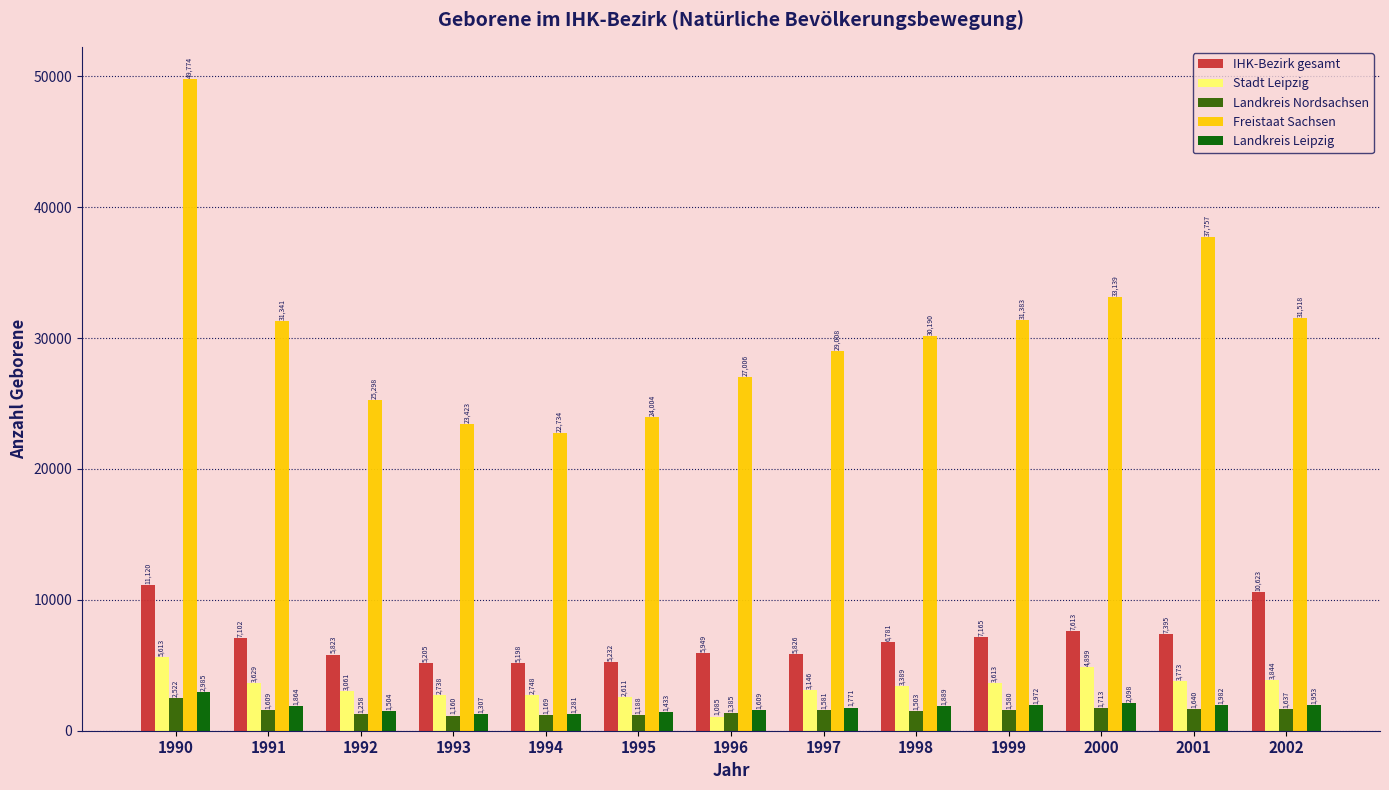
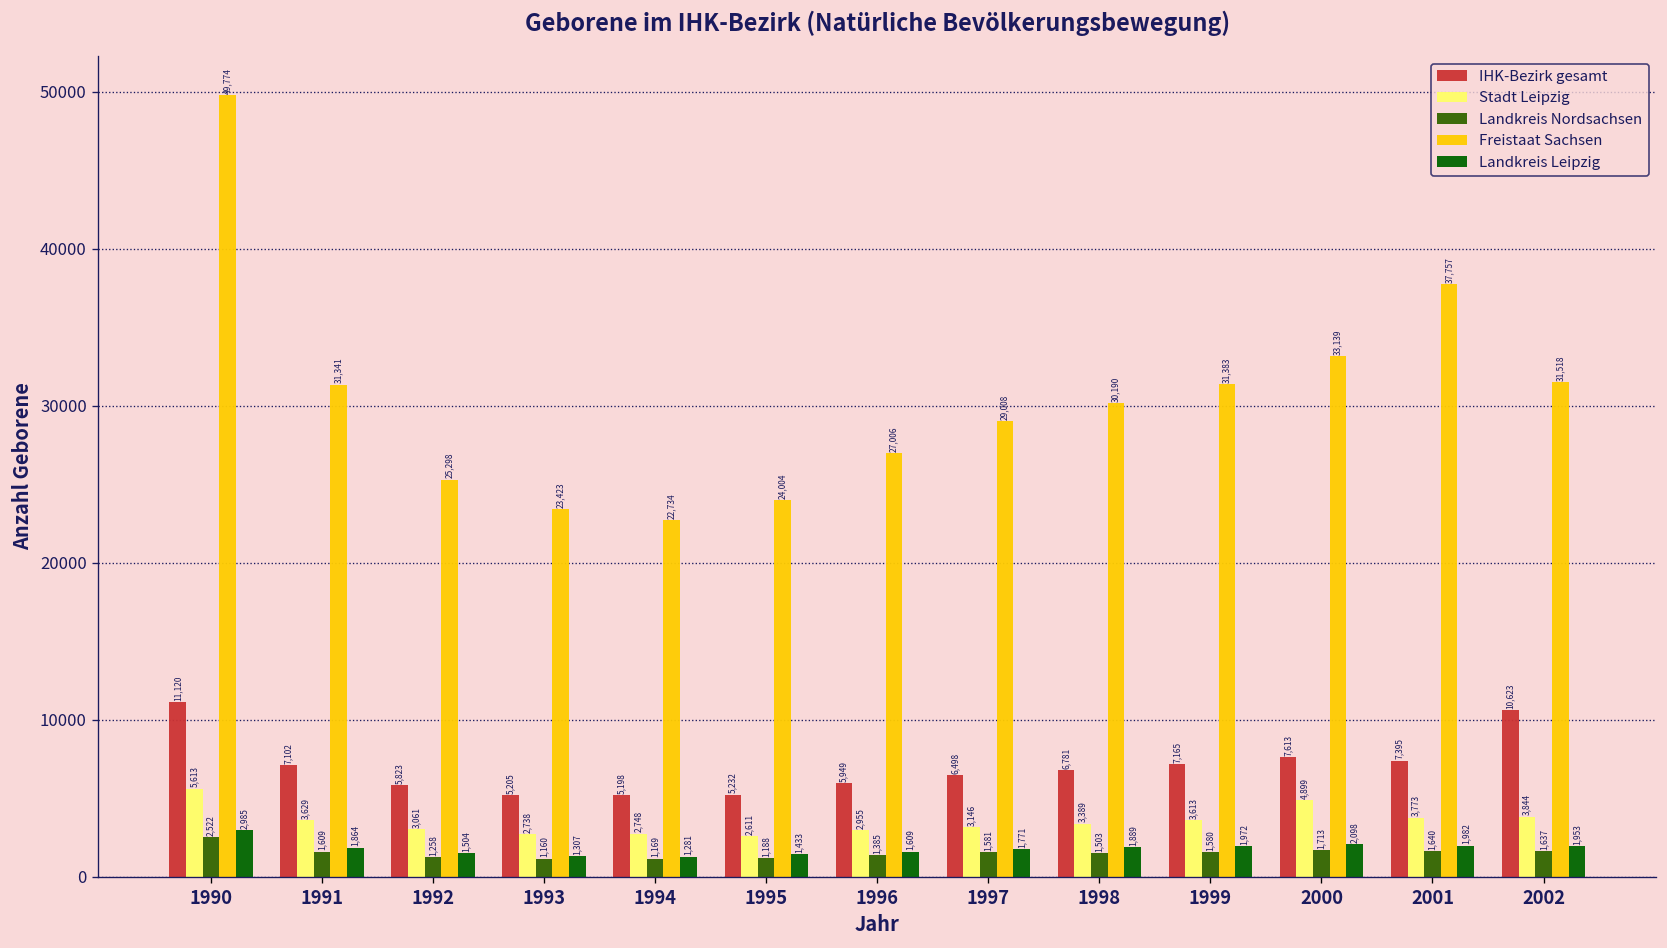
Stadt Leipzig, 1996: 1,085 -> 2,955
IHK-Bezirk gesamt, 1997: 5,826 -> 6,498
